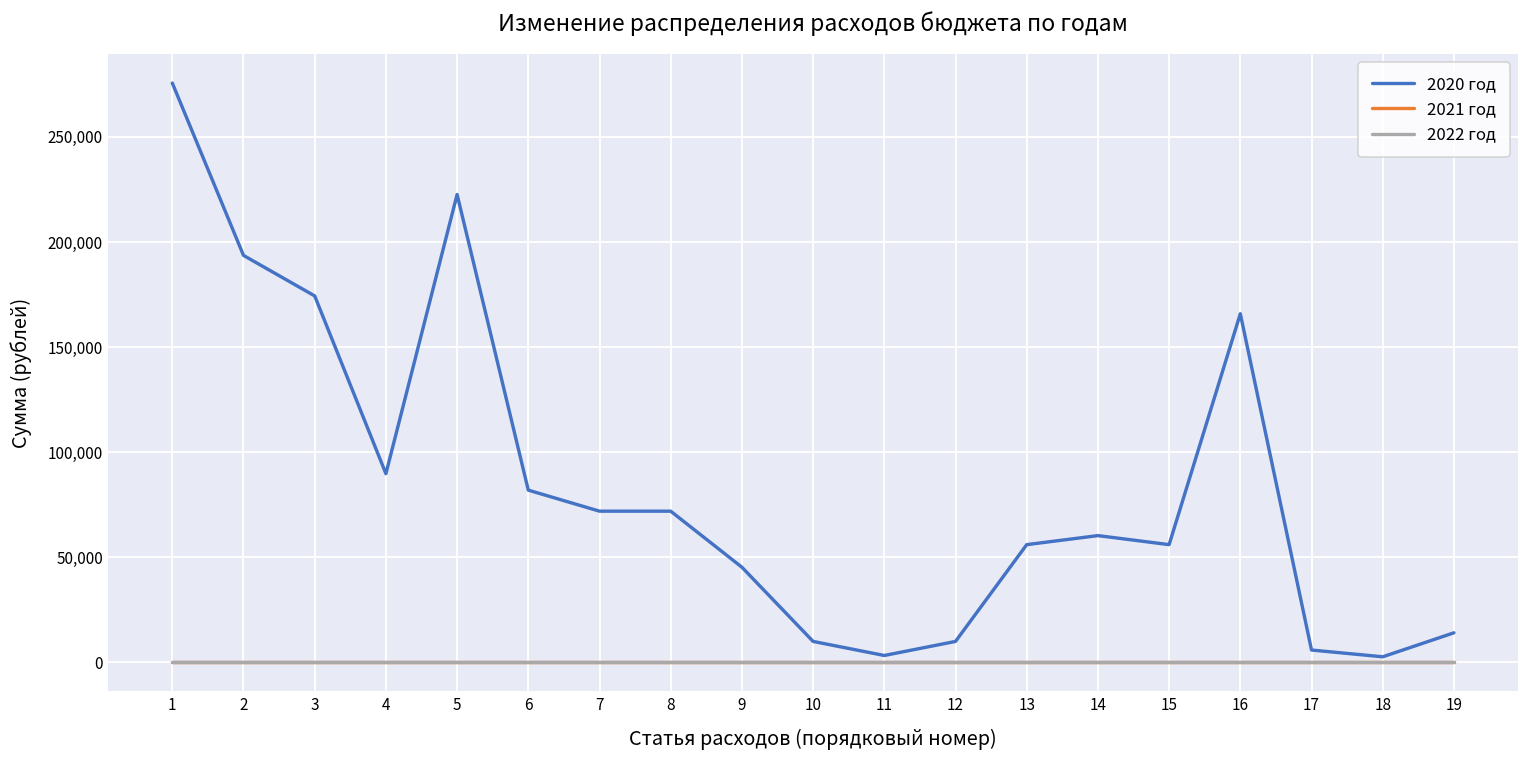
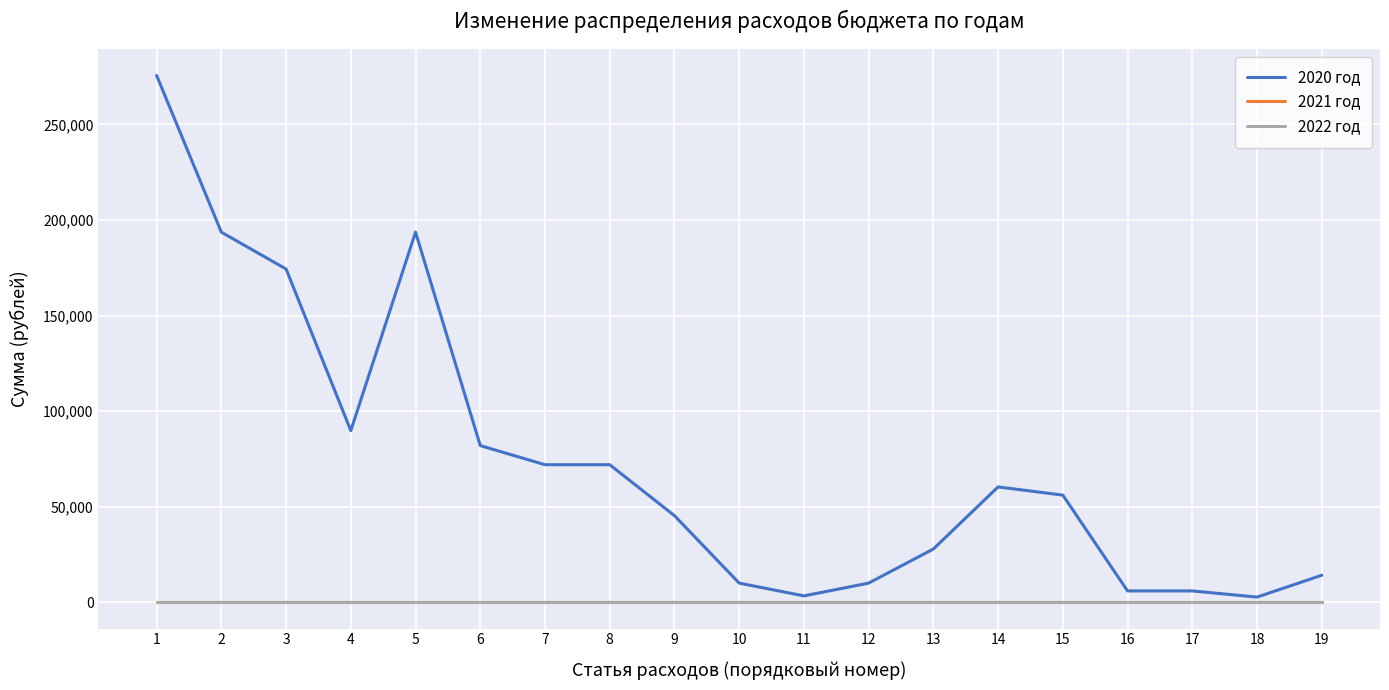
2020 год, 5: 223,000 -> 194,000
2020 год, 13: 56,000 -> 28,000
2020 год, 16: 166,000 -> 6,000
